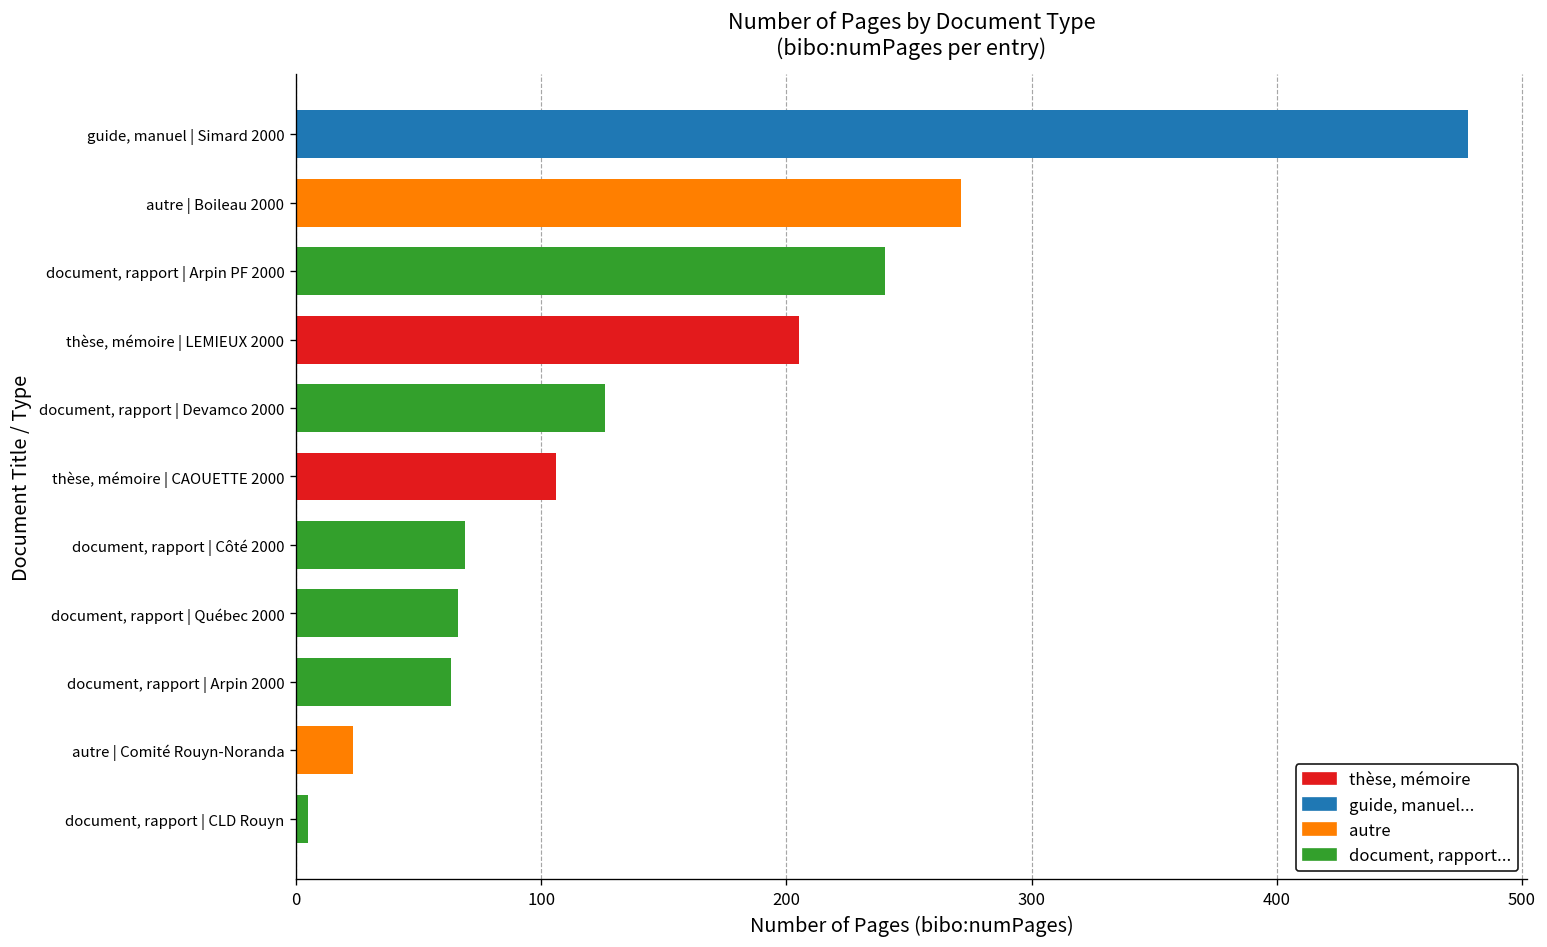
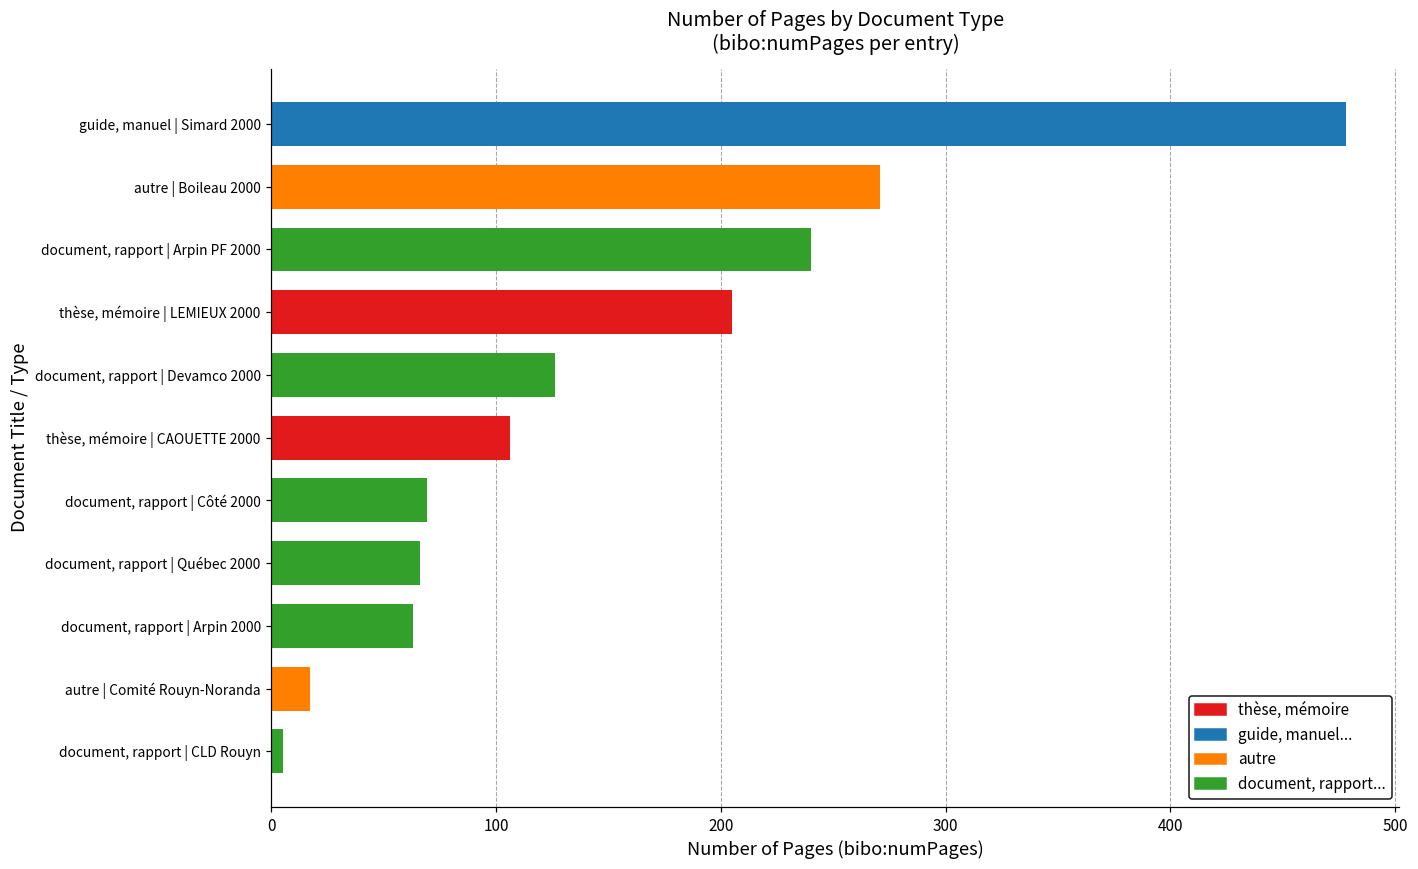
autre | Comité Rouyn-Noranda: 23 -> 17
